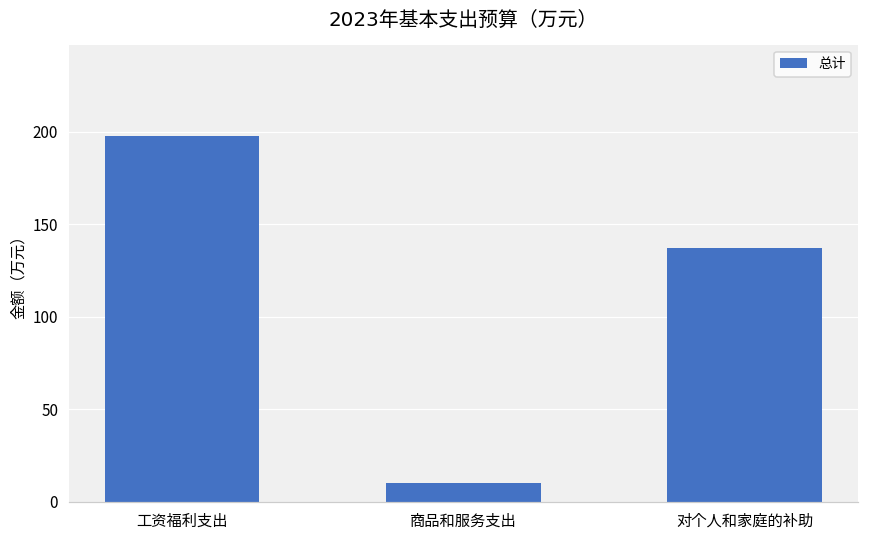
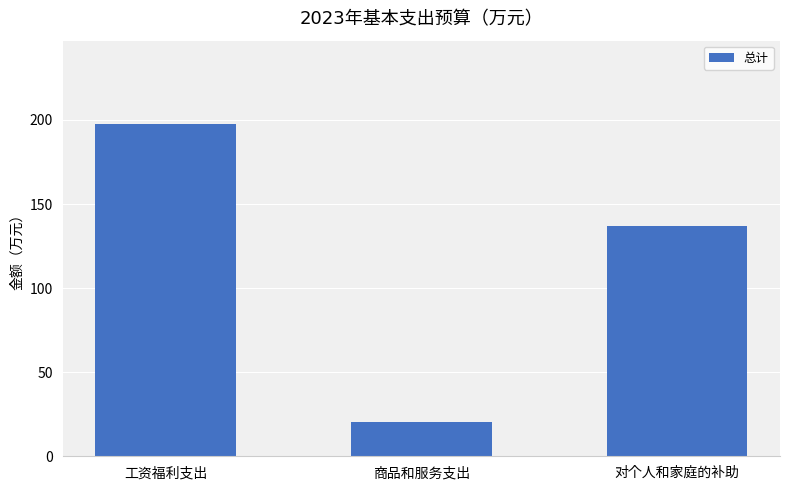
商品和服务支出: 10 -> 21
